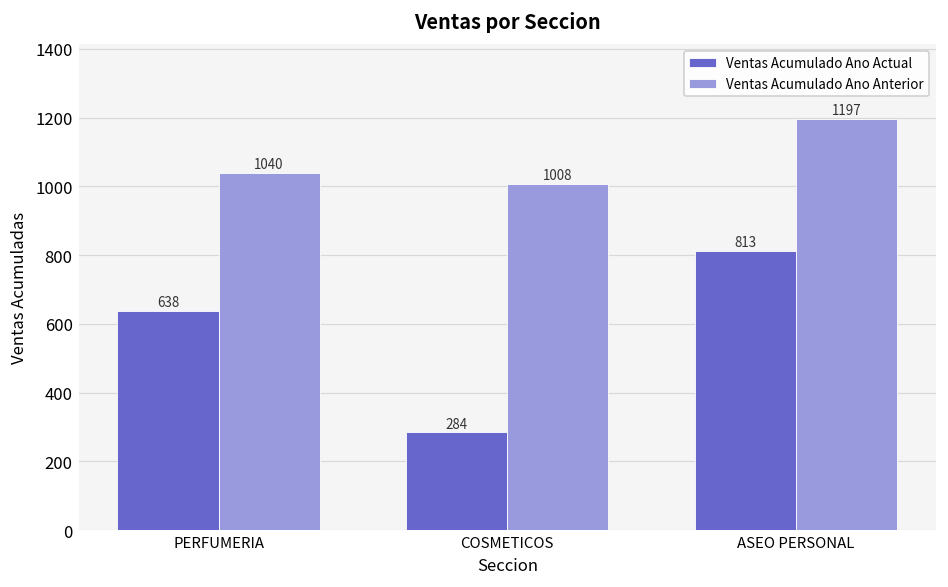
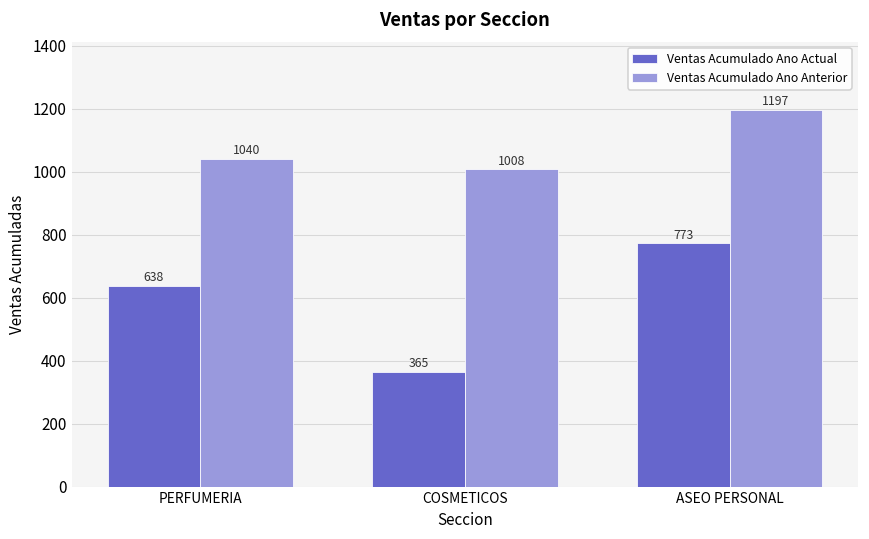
Ventas Acumulado Ano Actual, COSMETICOS: 284 -> 365
Ventas Acumulado Ano Actual, ASEO PERSONAL: 813 -> 773
